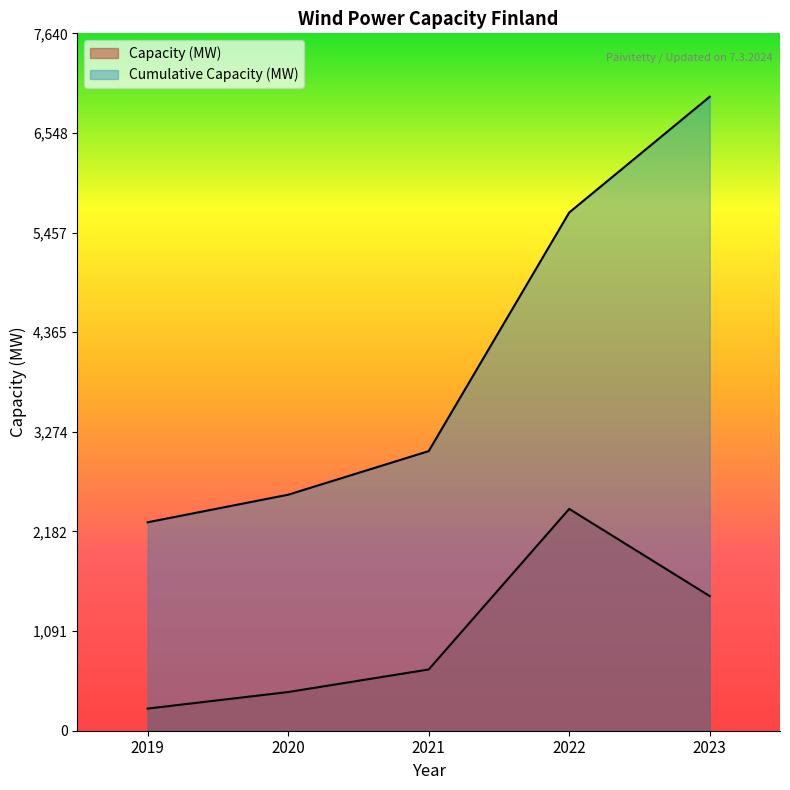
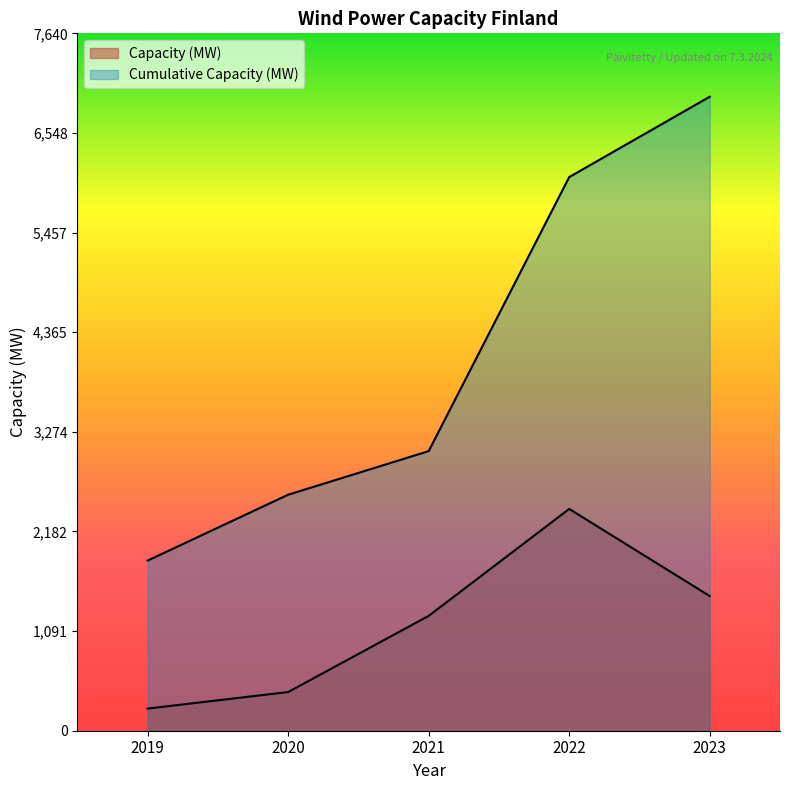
Cumulative Capacity (MW), 2019: 2,300 -> 1,900
Capacity (MW), 2021: 700 -> 1,300
Cumulative Capacity (MW), 2022: 5,700 -> 6,100
